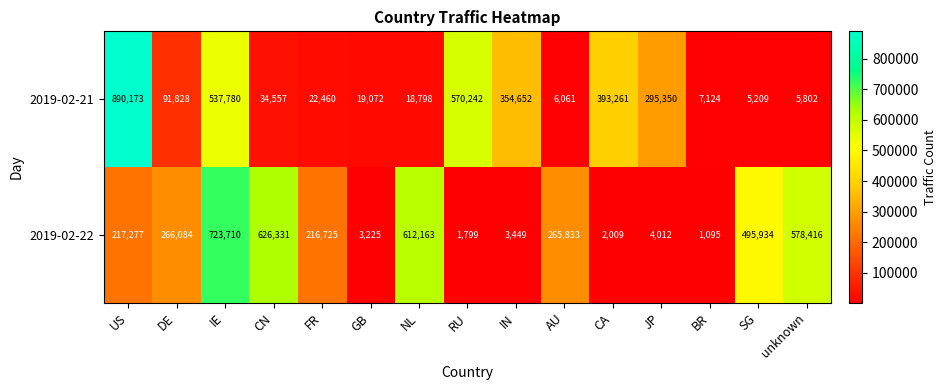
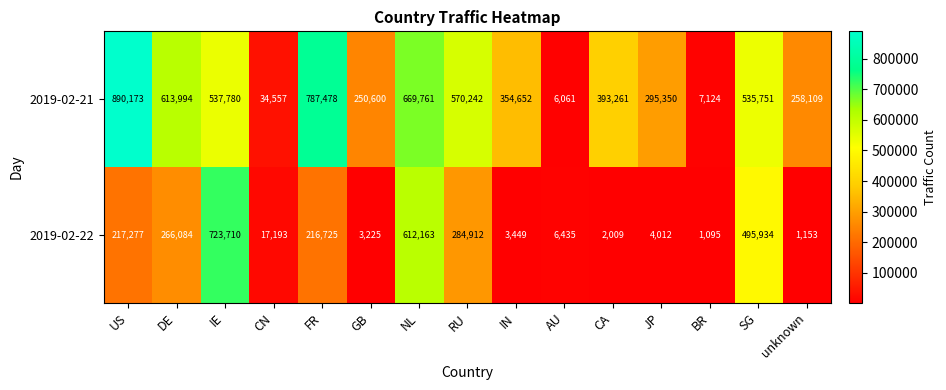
2019-02-21, DE: 91,828 -> 613,994
2019-02-21, FR: 22,460 -> 787,478
2019-02-21, GB: 19,072 -> 250,600
2019-02-21, NL: 18,798 -> 669,761
2019-02-21, SG: 5,209 -> 535,751
2019-02-21, unknown: 5,802 -> 258,109
2019-02-22, CN: 626,331 -> 17,193
2019-02-22, RU: 1,799 -> 284,912
2019-02-22, AU: 265,833 -> 6,435
2019-02-22, unknown: 578,416 -> 1,153
